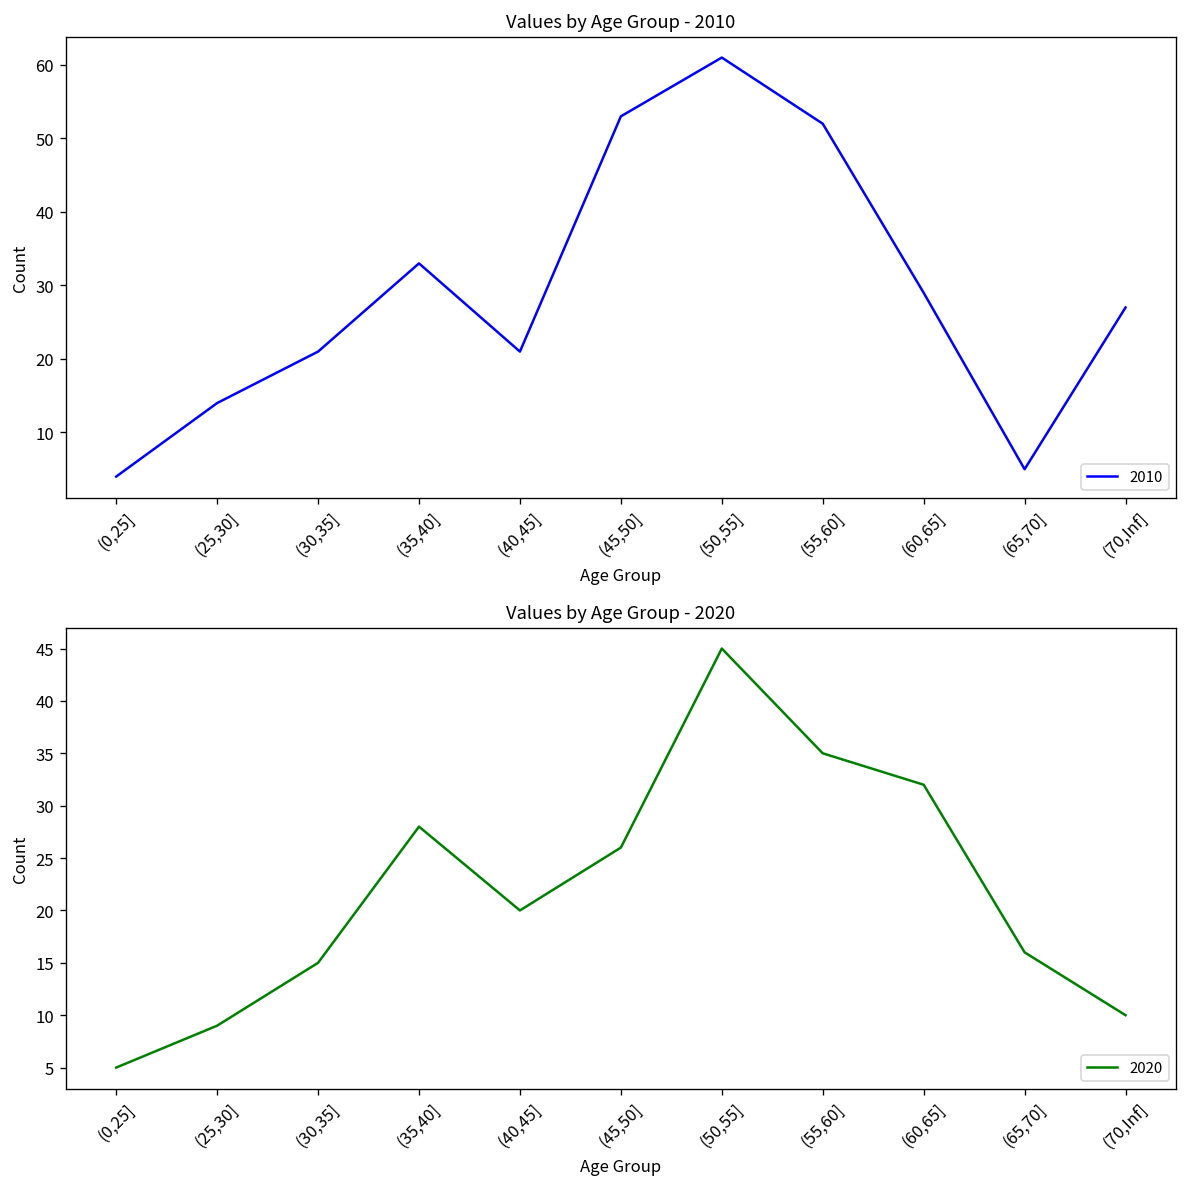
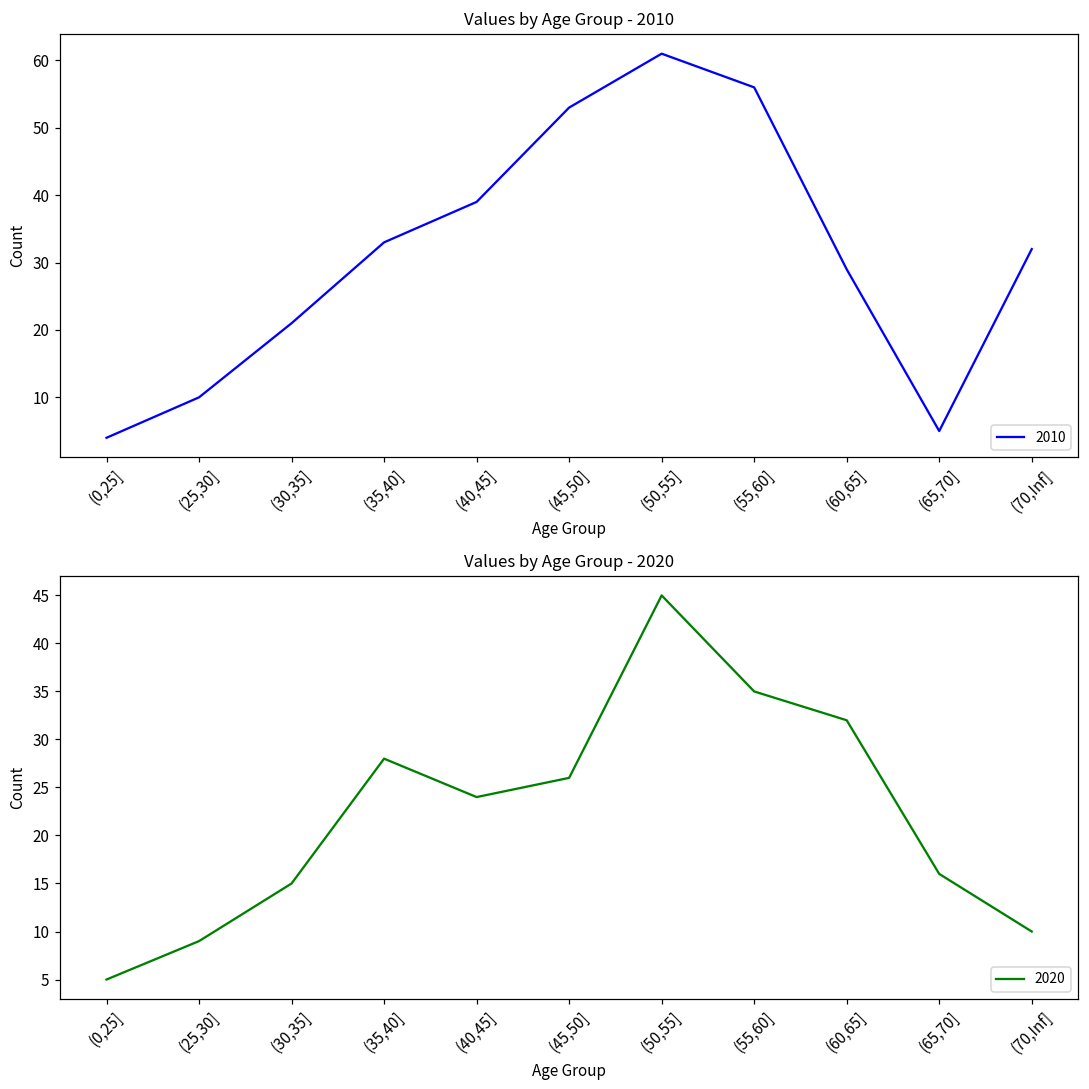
Values by Age Group - 2010, (25,30]: 14 -> 10
Values by Age Group - 2010, (40,45]: 21 -> 39
Values by Age Group - 2010, (55,60]: 52 -> 56
Values by Age Group - 2010, (70,Inf]: 27 -> 32
Values by Age Group - 2020, (40,45]: 20 -> 24
